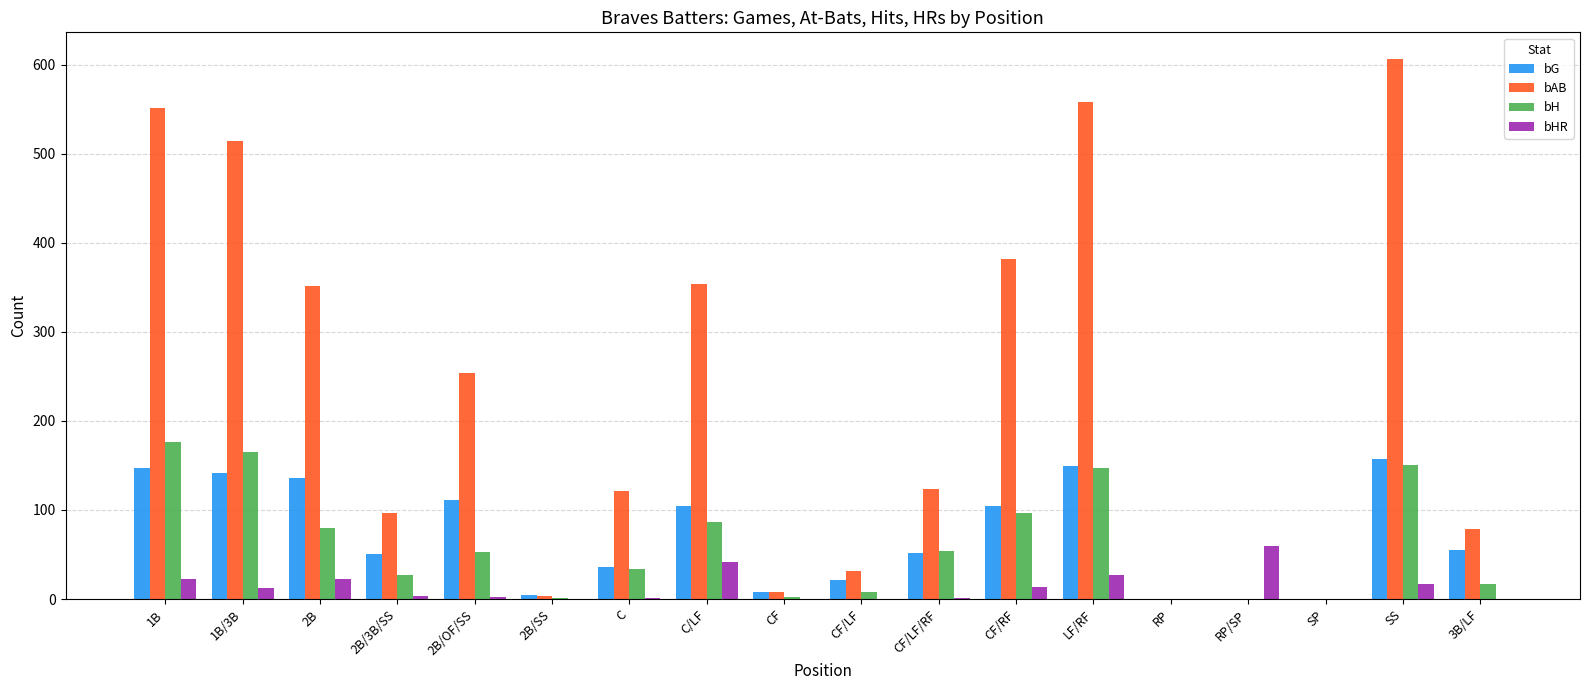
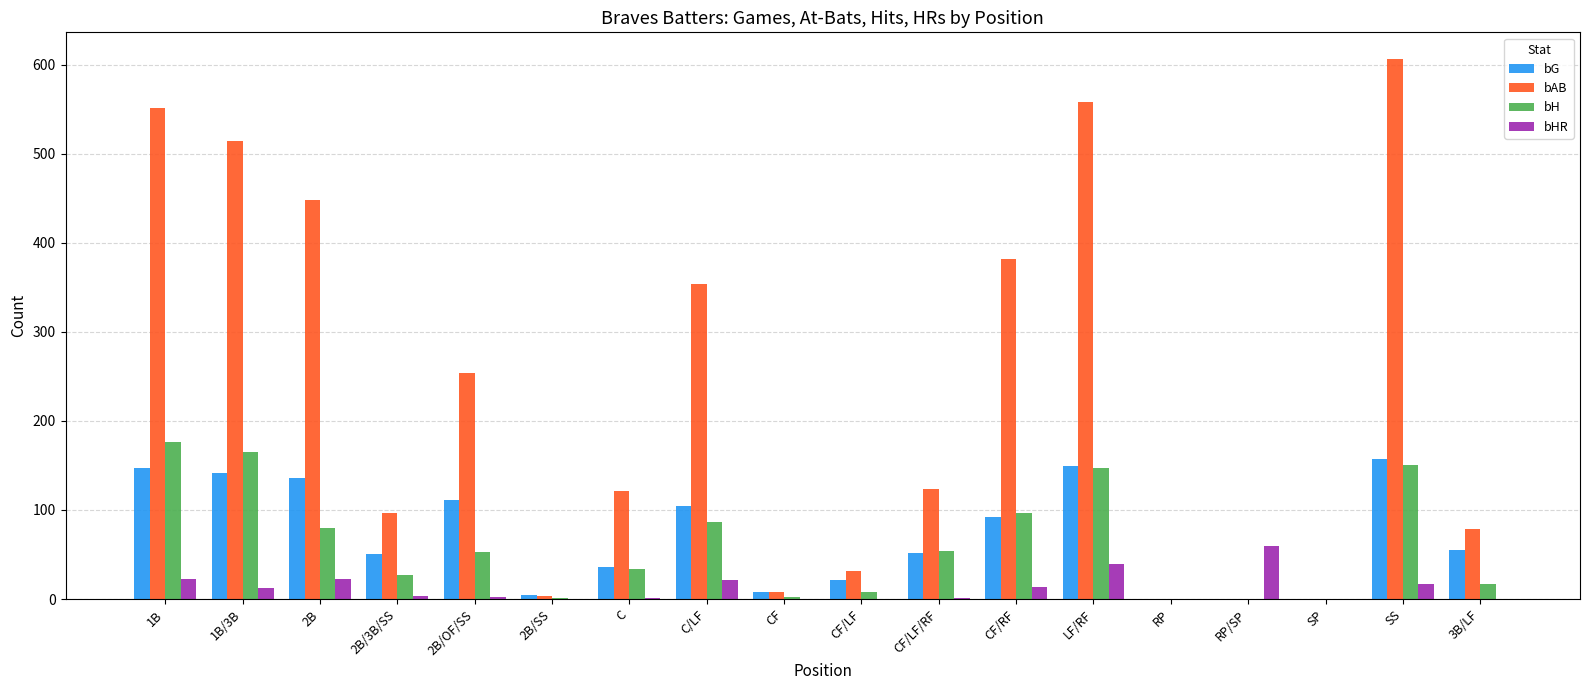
bAB, 2B: 350 -> 450
bHR, C/LF: 40 -> 20
bG, CF/RF: 100 -> 90
bHR, LF/RF: 30 -> 40
